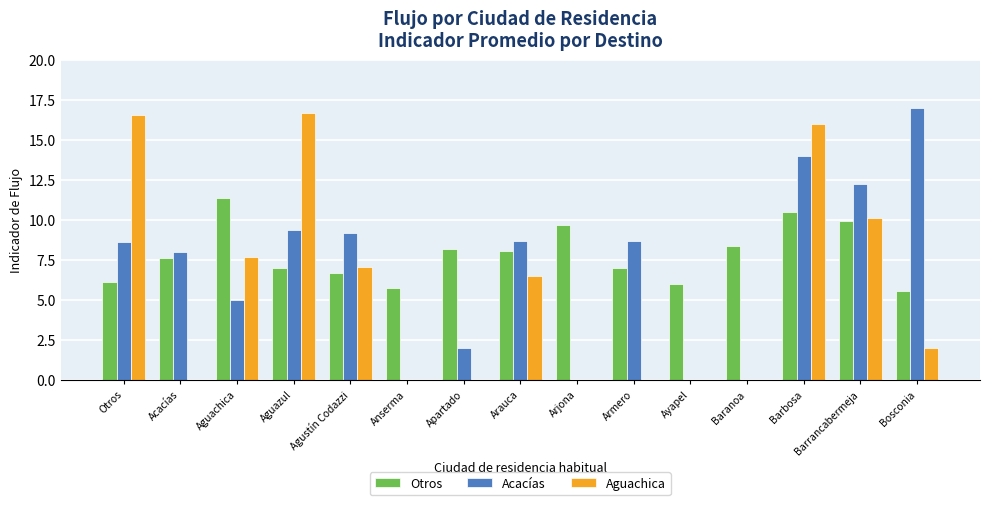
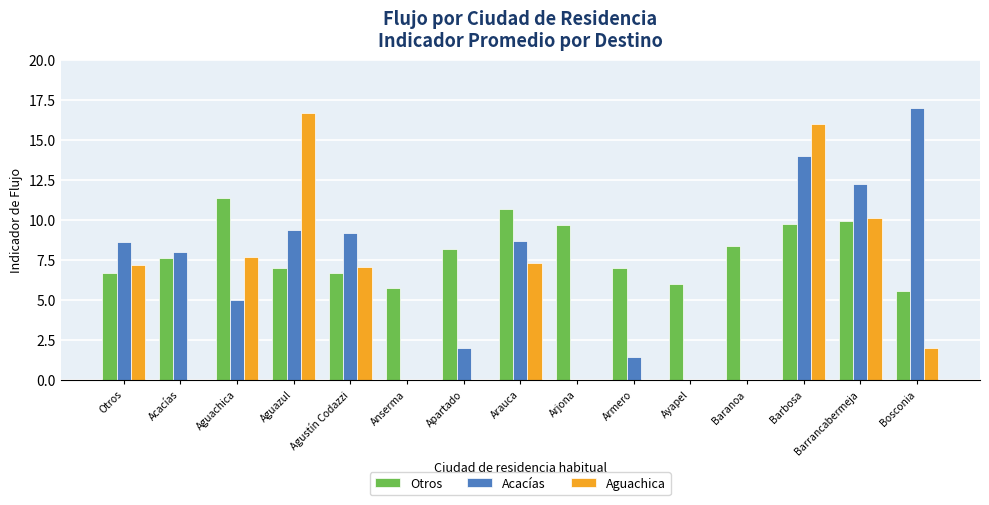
Otros, Otros: 6.1 -> 6.7
Aguachica, Otros: 16.6 -> 7.2
Otros, Arauca: 8.1 -> 10.7
Aguachica, Arauca: 6.5 -> 7.3
Acacías, Armero: 8.7 -> 1.5
Otros, Barbosa: 10.5 -> 9.8
